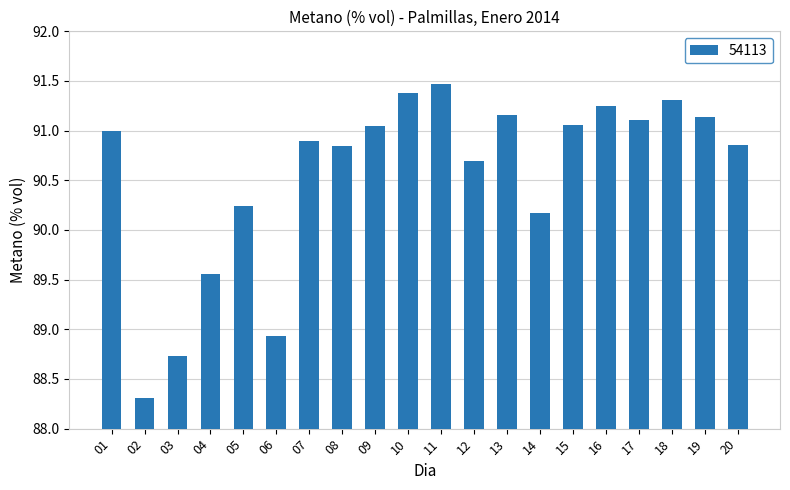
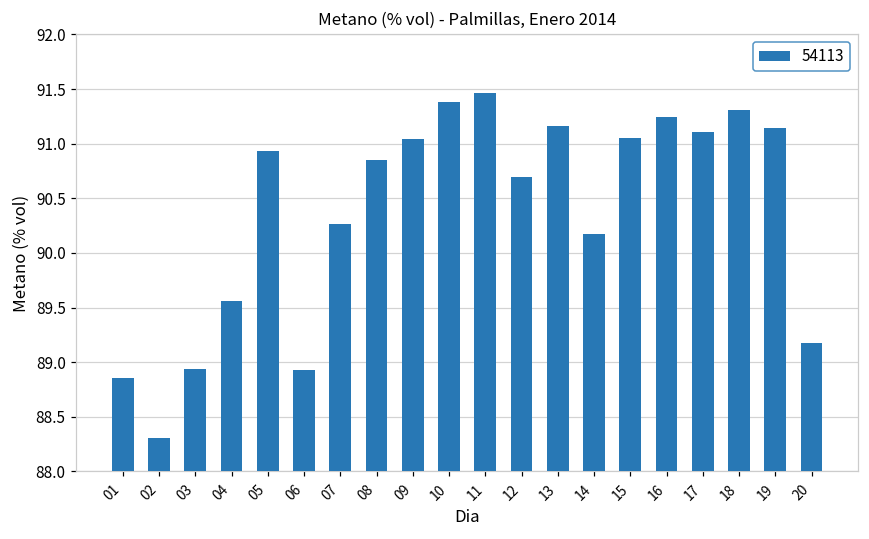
01: 91.0 -> 88.9
03: 88.7 -> 88.9
05: 90.2 -> 90.9
07: 90.9 -> 90.3
20: 90.9 -> 89.2
